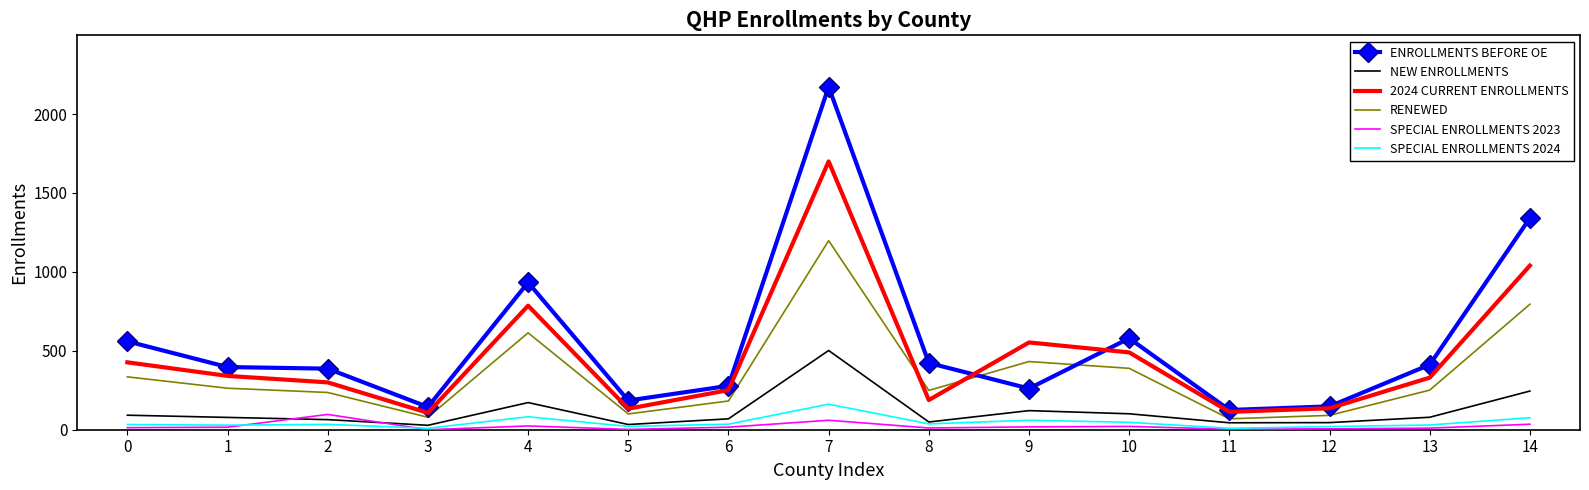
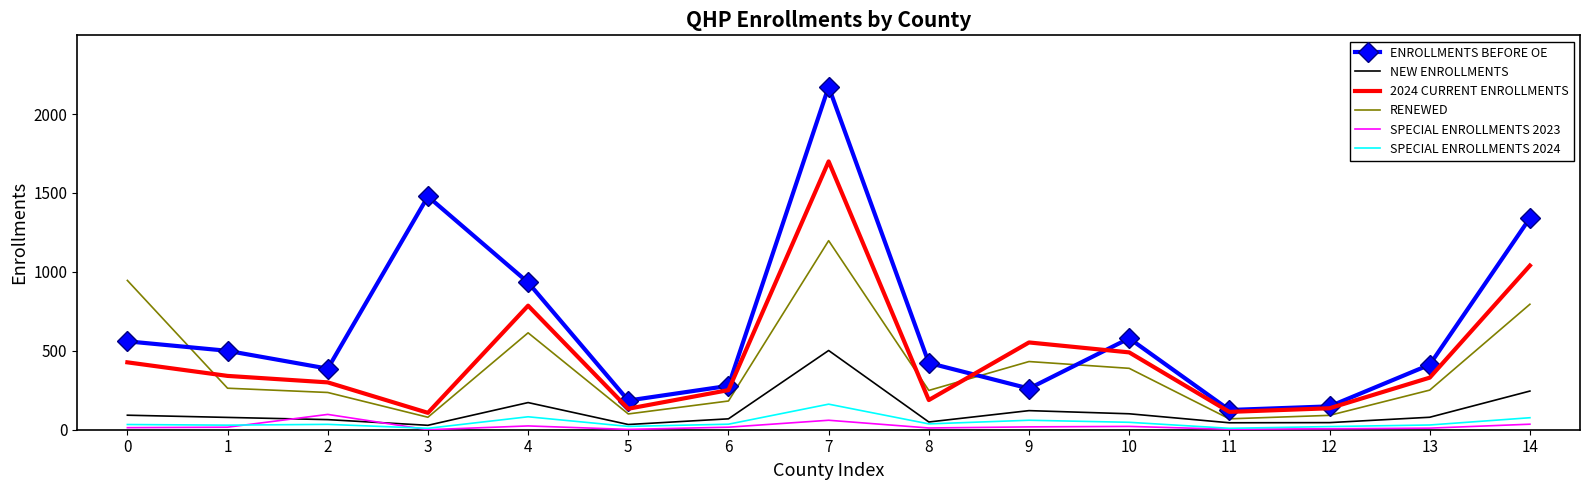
RENEWED, 0: 340 -> 950
ENROLLMENTS BEFORE OE, 1: 400 -> 500
ENROLLMENTS BEFORE OE, 3: 140 -> 1480
